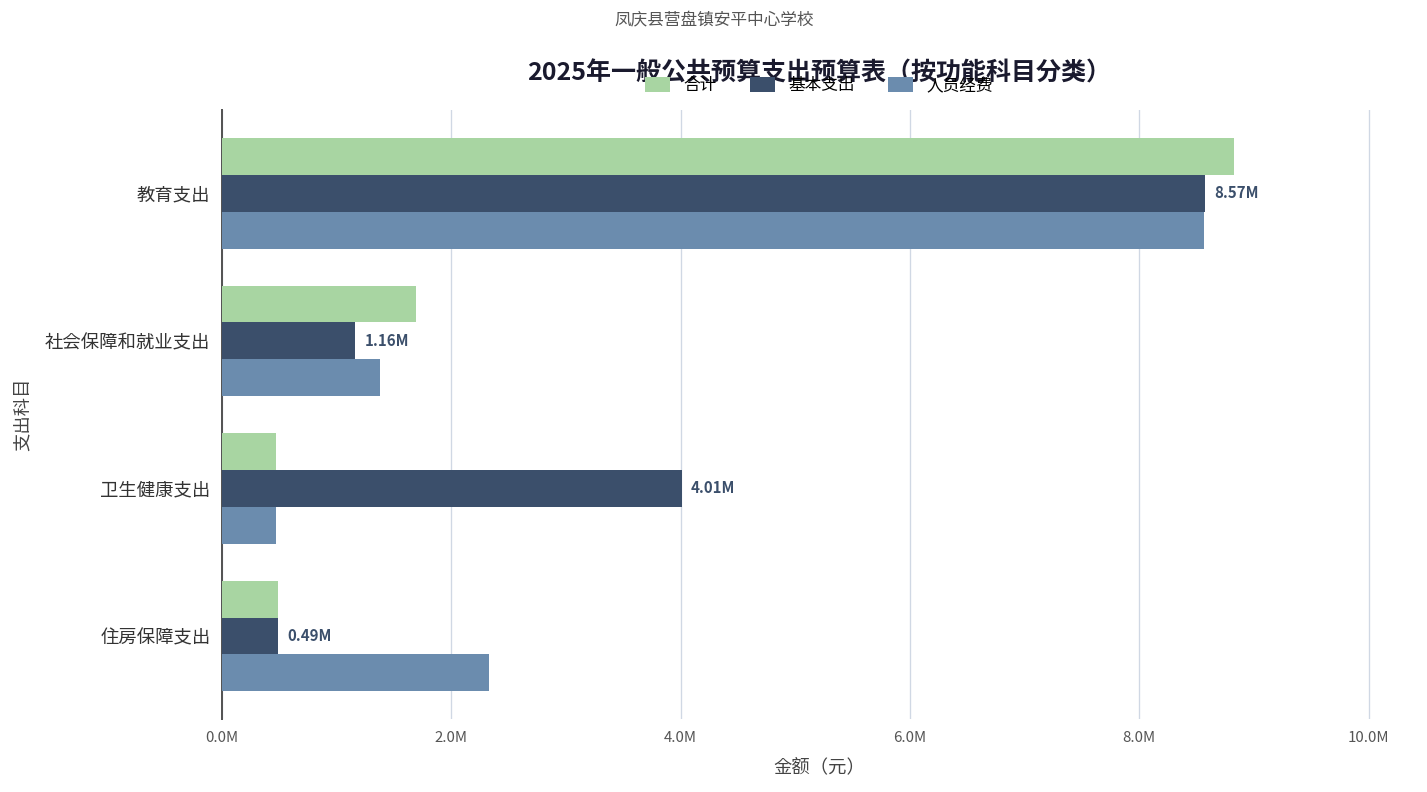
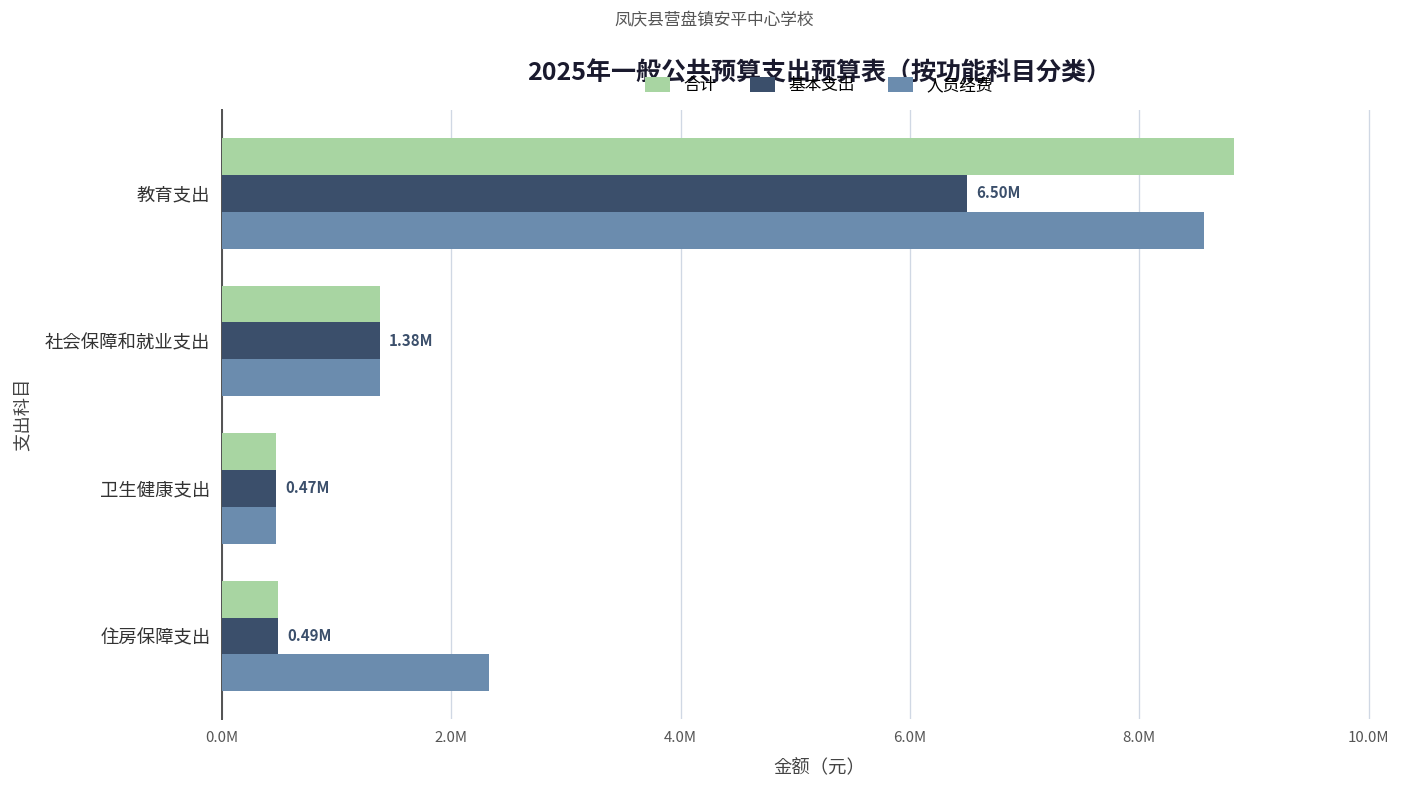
基本支出, 教育支出: 8.57M -> 6.50M
合计, 社会保障和就业支出: 1700000 -> 1400000
基本支出, 社会保障和就业支出: 1.16M -> 1.38M
基本支出, 卫生健康支出: 4.01M -> 0.47M
